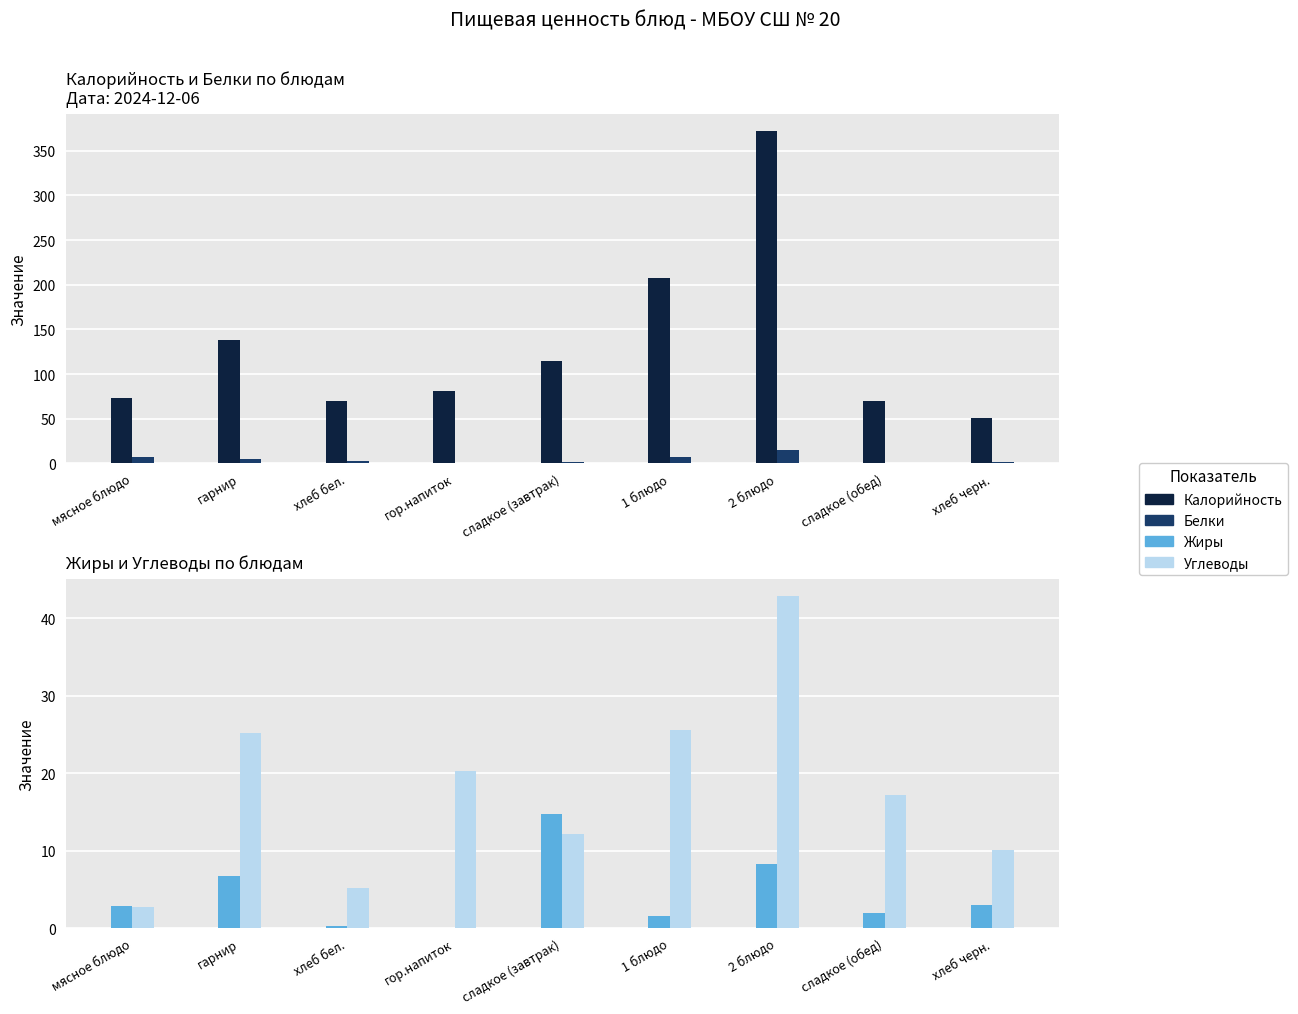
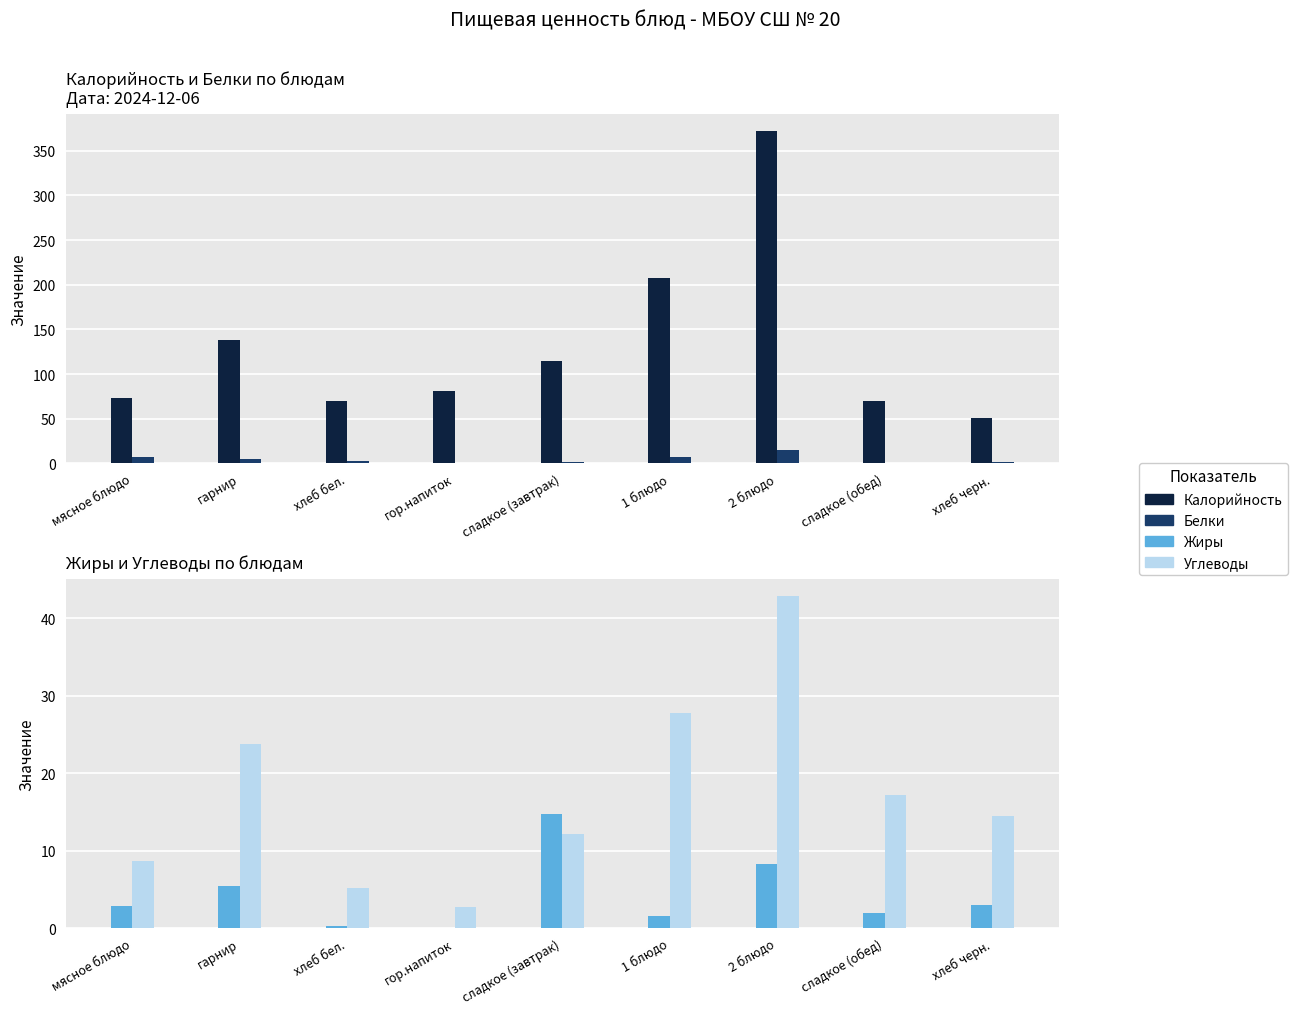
Жиры и Углеводы по блюдам, Углеводы, мясное блюдо: 3 -> 9
Жиры и Углеводы по блюдам, Жиры, гарнир: 7 -> 5
Жиры и Углеводы по блюдам, Углеводы, гарнир: 25 -> 24
Жиры и Углеводы по блюдам, Углеводы, гор.напиток: 20 -> 3
Жиры и Углеводы по блюдам, Углеводы, 1 блюдо: 26 -> 28
Жиры и Углеводы по блюдам, Углеводы, хлеб черн.: 10 -> 15
